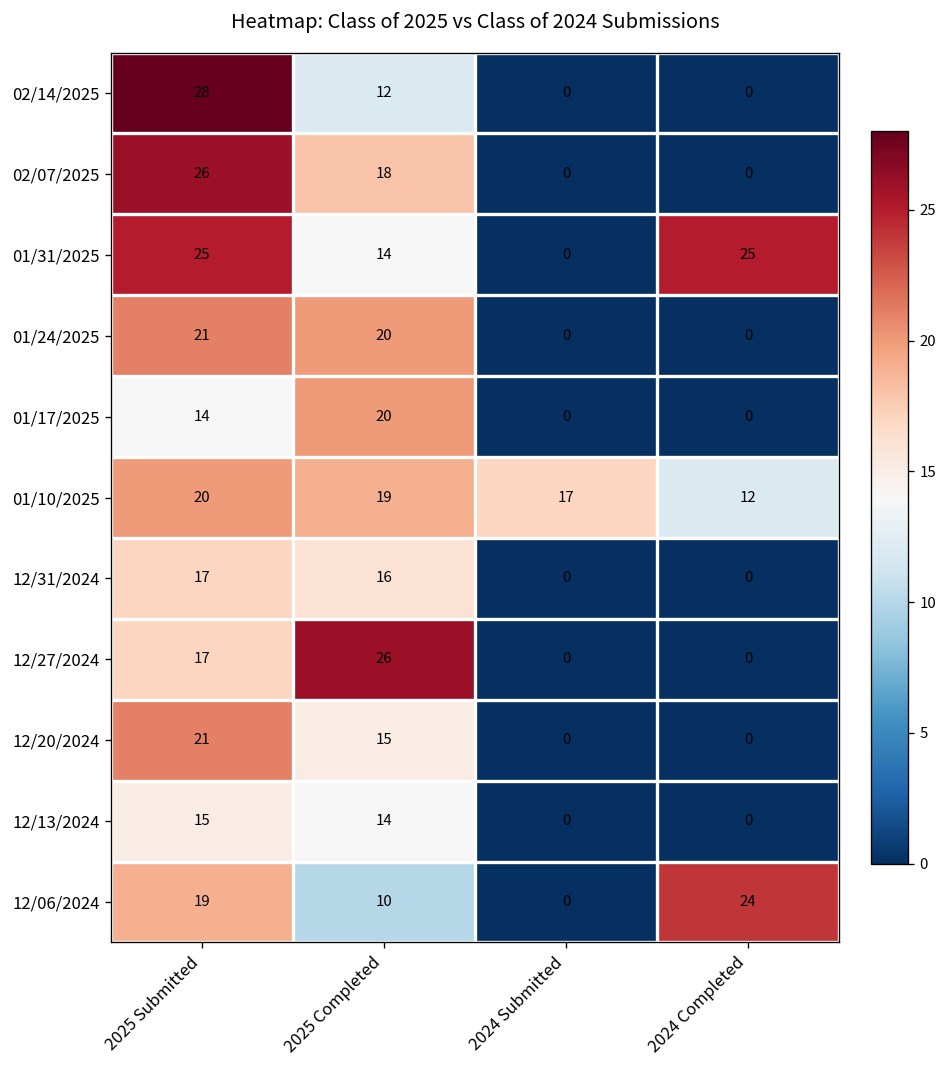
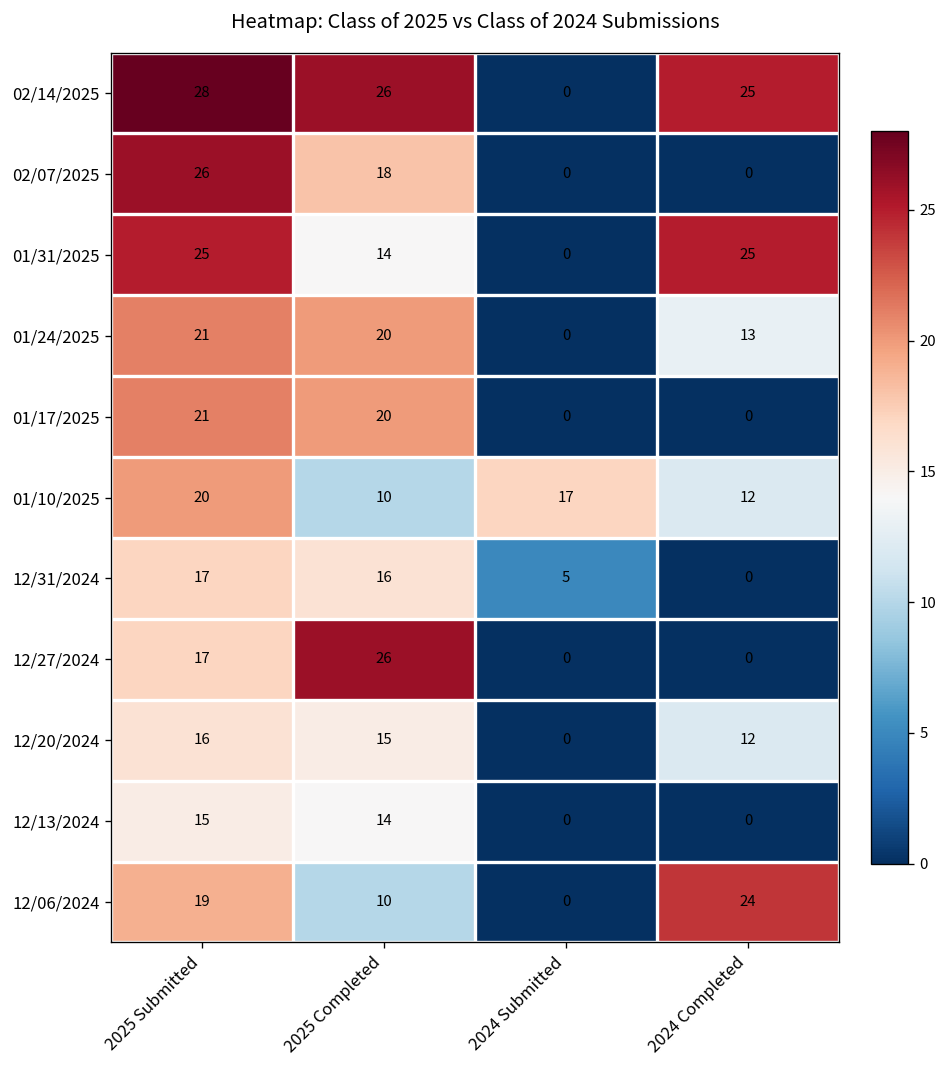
02/14/2025, 2025 Completed: 12 -> 26
02/14/2025, 2024 Completed: 0 -> 25
01/24/2025, 2024 Completed: 0 -> 13
01/17/2025, 2025 Submitted: 14 -> 21
01/10/2025, 2025 Completed: 19 -> 10
12/31/2024, 2024 Submitted: 0 -> 5
12/20/2024, 2025 Submitted: 21 -> 16
12/20/2024, 2024 Completed: 0 -> 12
